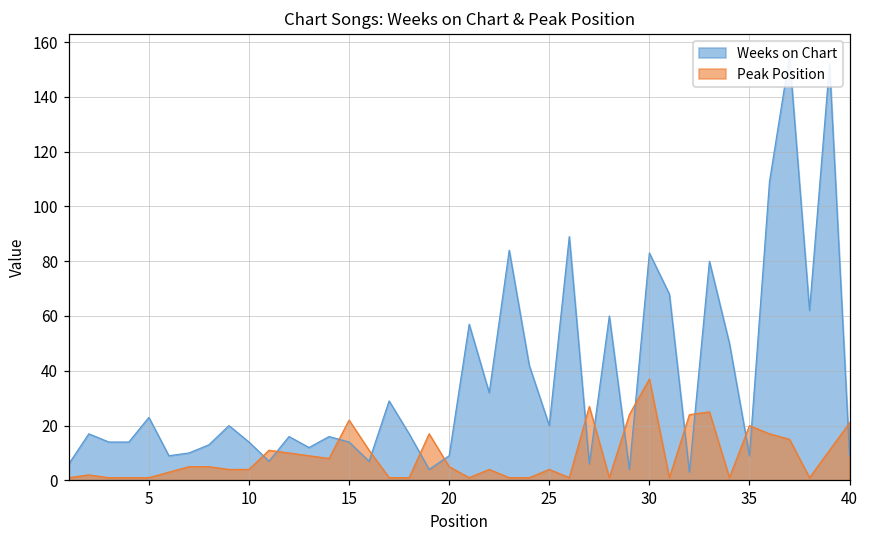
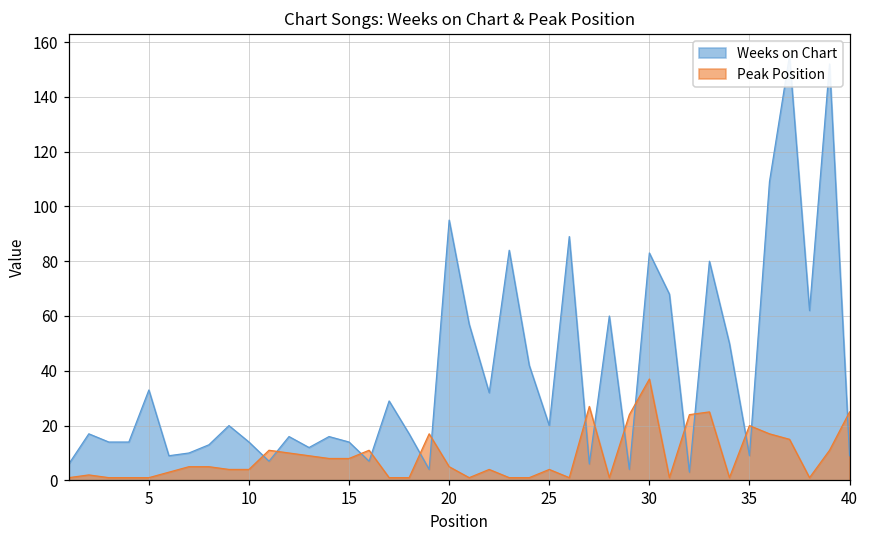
Weeks on Chart, 5: 23 -> 33
Peak Position, 15: 22 -> 8
Weeks on Chart, 20: 9 -> 95
Peak Position, 40: 21 -> 25
